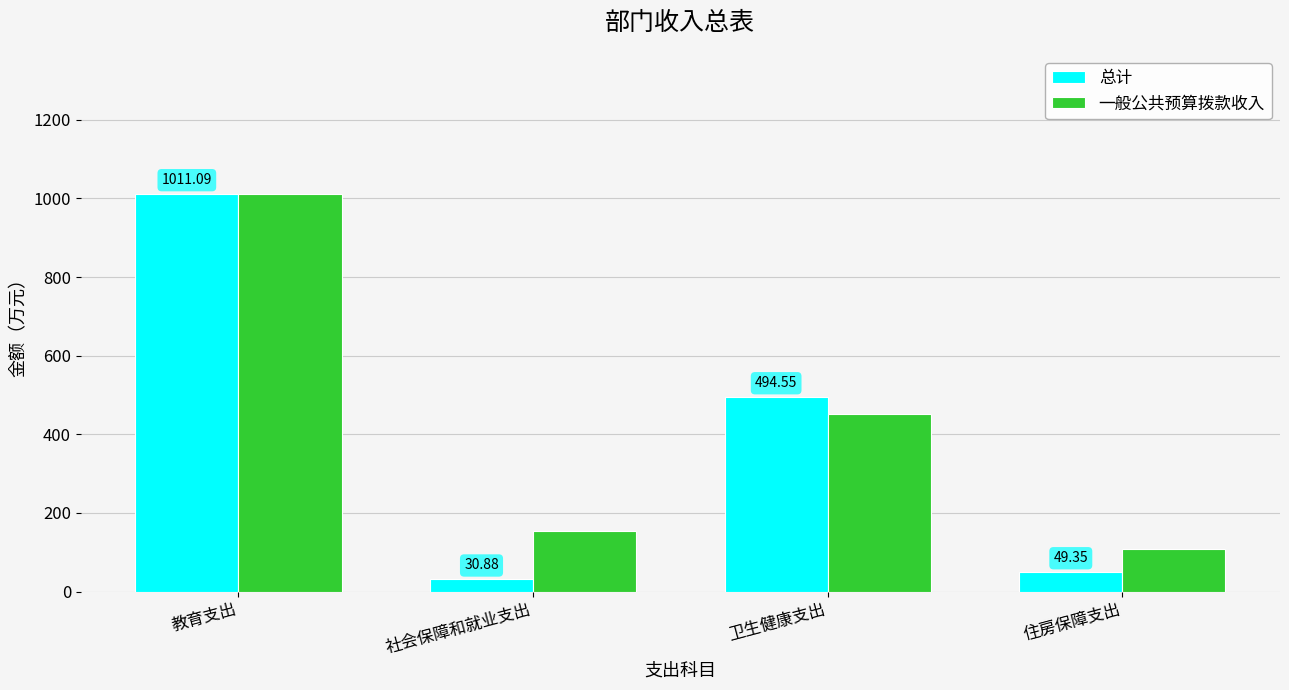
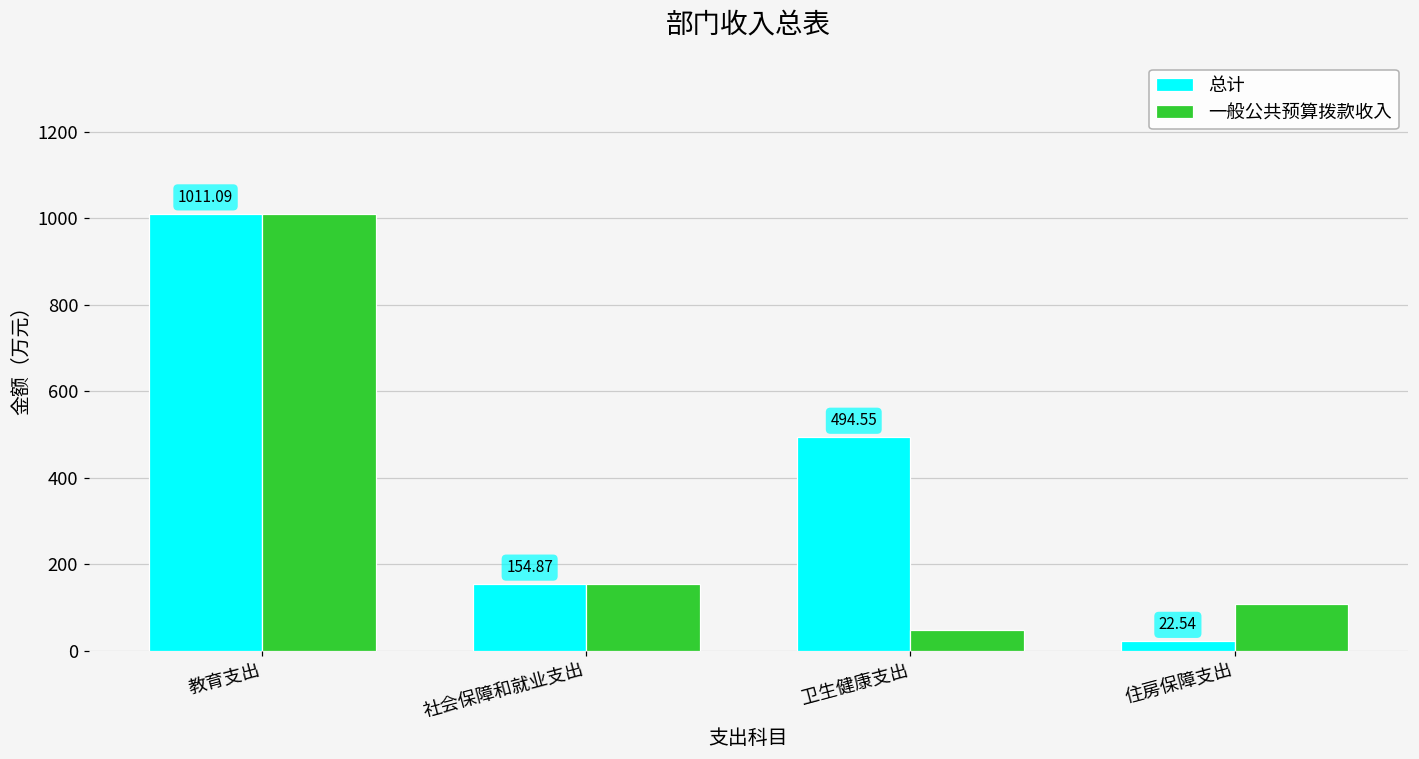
总计, 社会保障和就业支出: 30.88 -> 154.87
一般公共预算拨款收入, 卫生健康支出: 450 -> 50
总计, 住房保障支出: 49.35 -> 22.54
